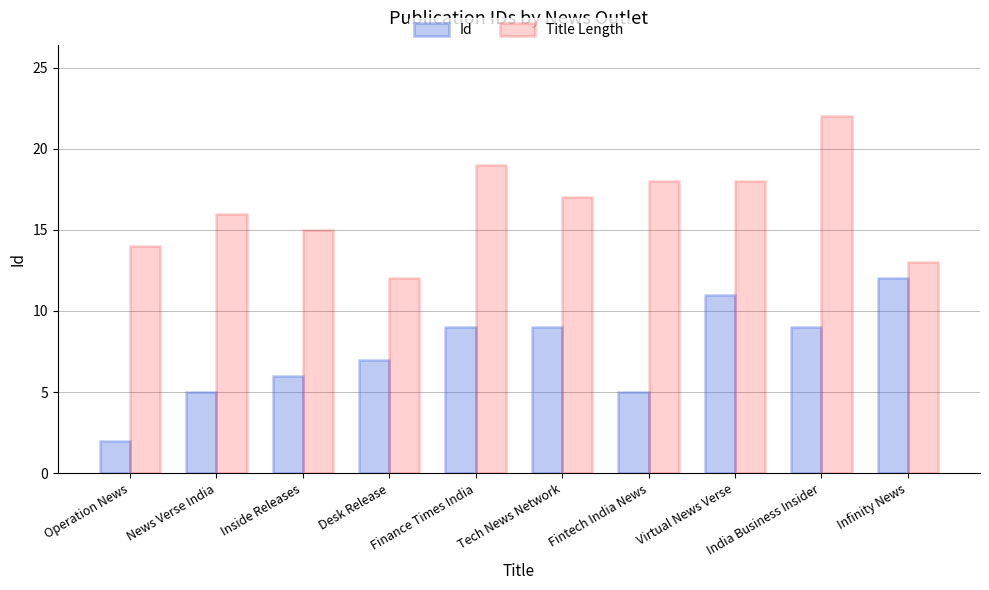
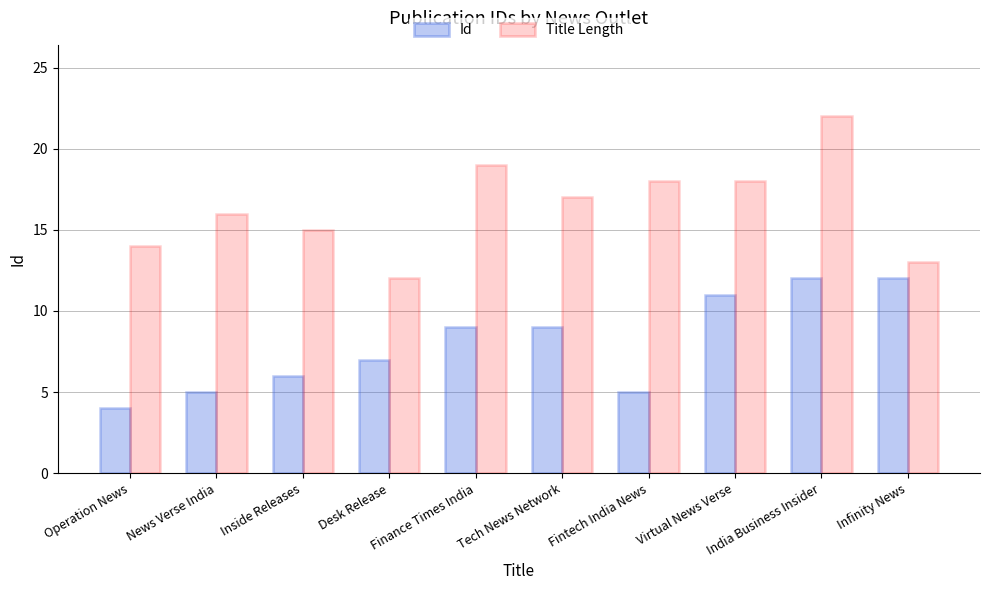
Id, Operation News: 2 -> 4
Id, India Business Insider: 9 -> 12
